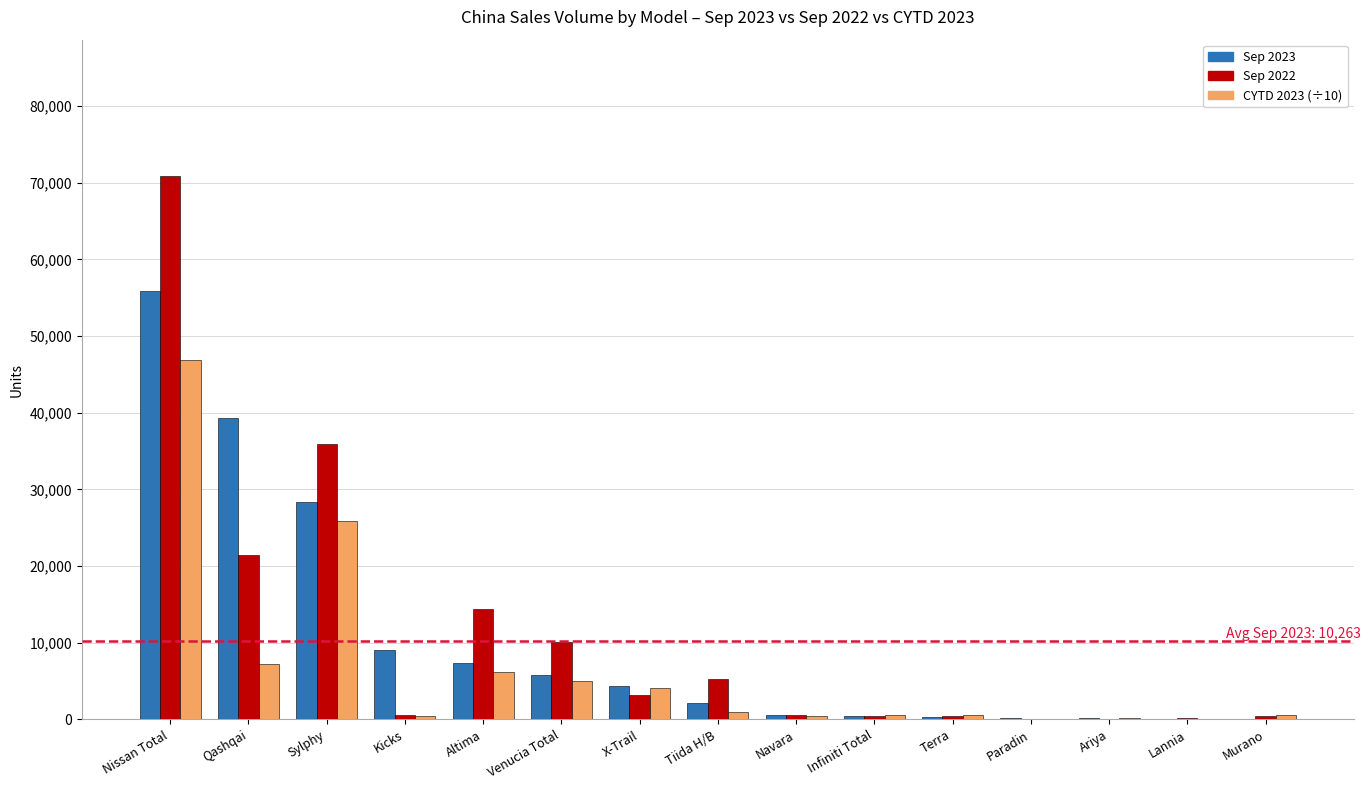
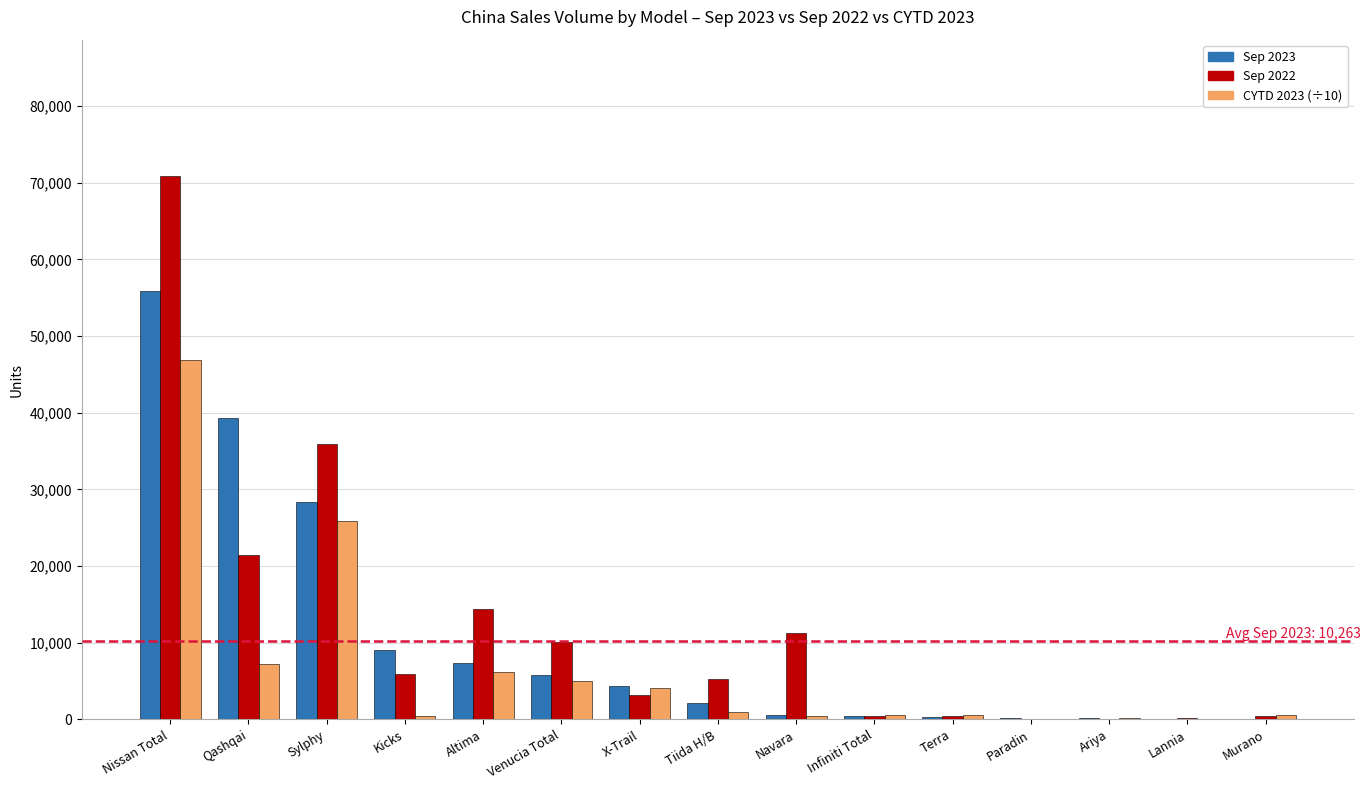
Sep 2022, Kicks: 1,000 -> 6,000
Sep 2022, Navara: 1,000 -> 11,000
